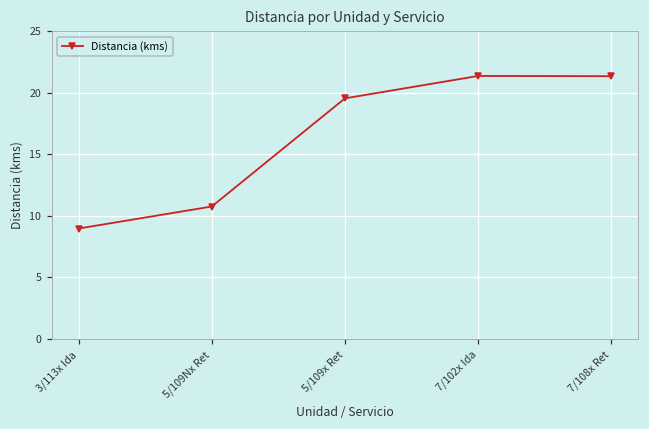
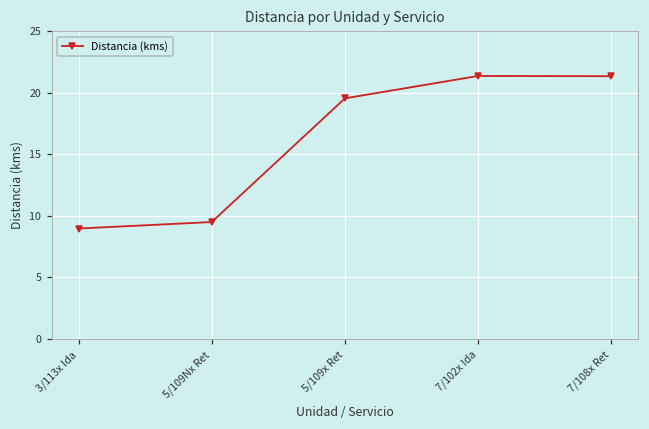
5/109Nx Ret: 10.8 -> 9.5
